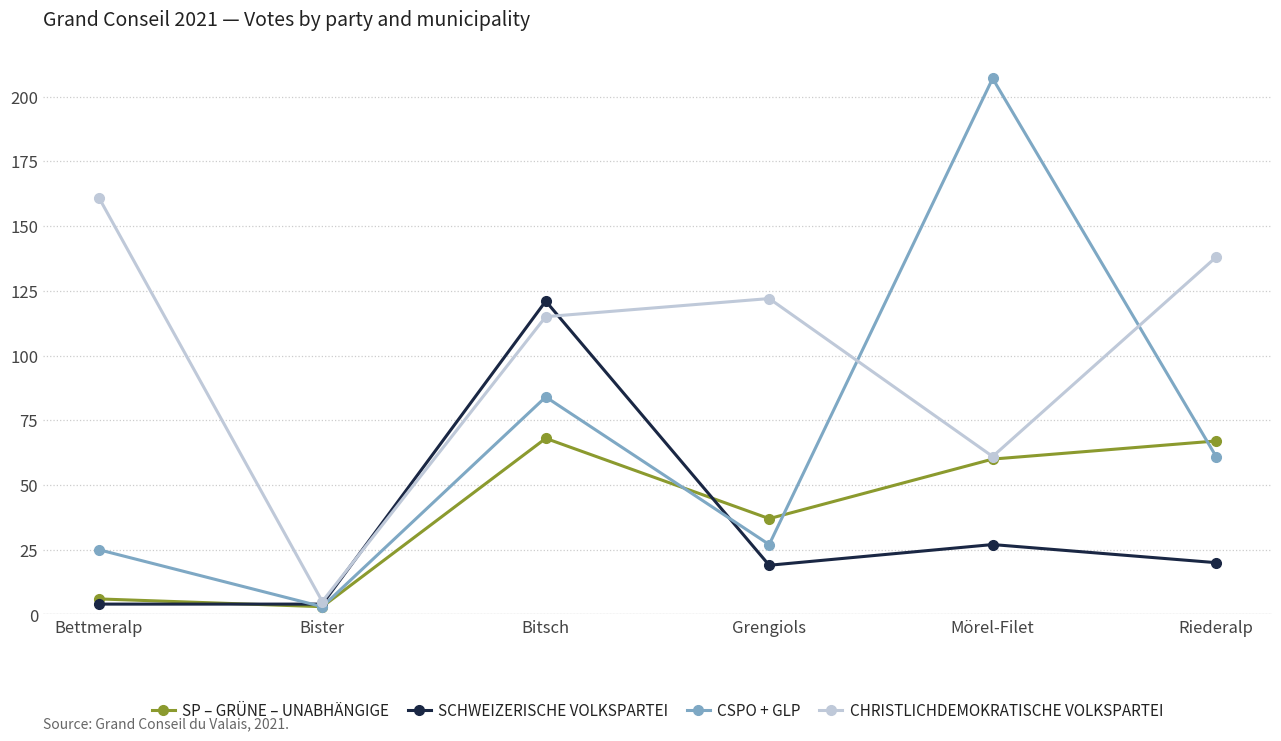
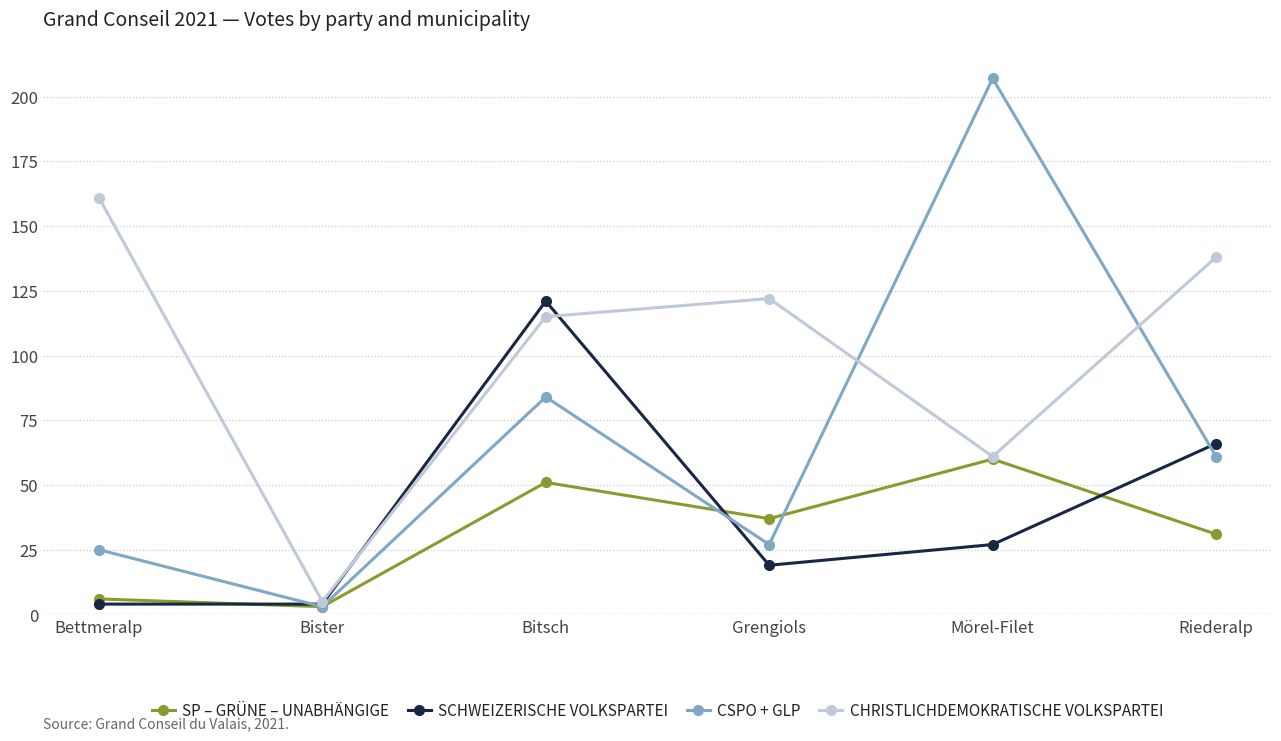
SP – GRÜNE – UNABHÄNGIGE, Bitsch: 68 -> 51
SP – GRÜNE – UNABHÄNGIGE, Riederalp: 67 -> 31
SCHWEIZERISCHE VOLKSPARTEI, Riederalp: 20 -> 66
